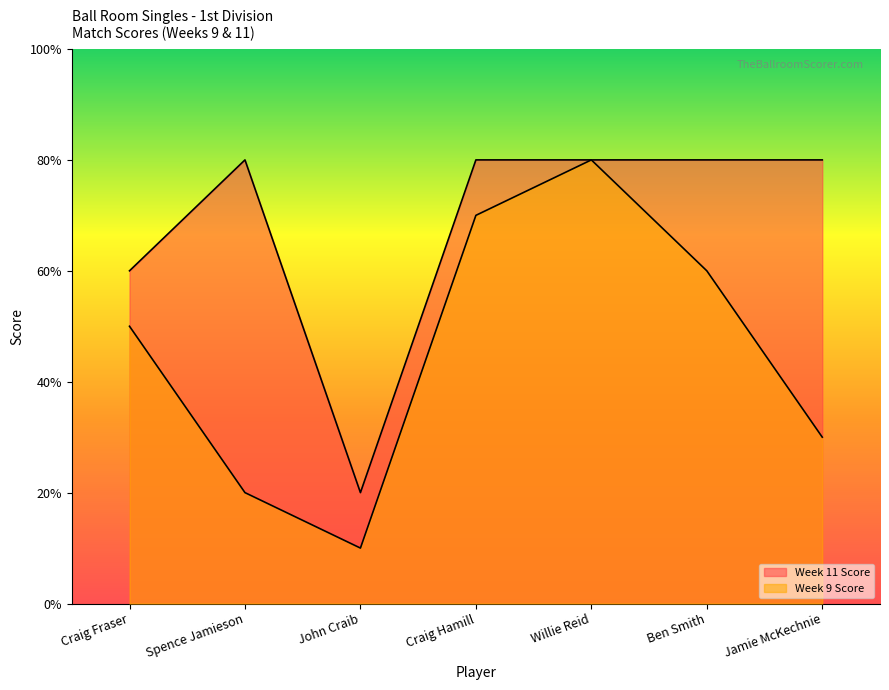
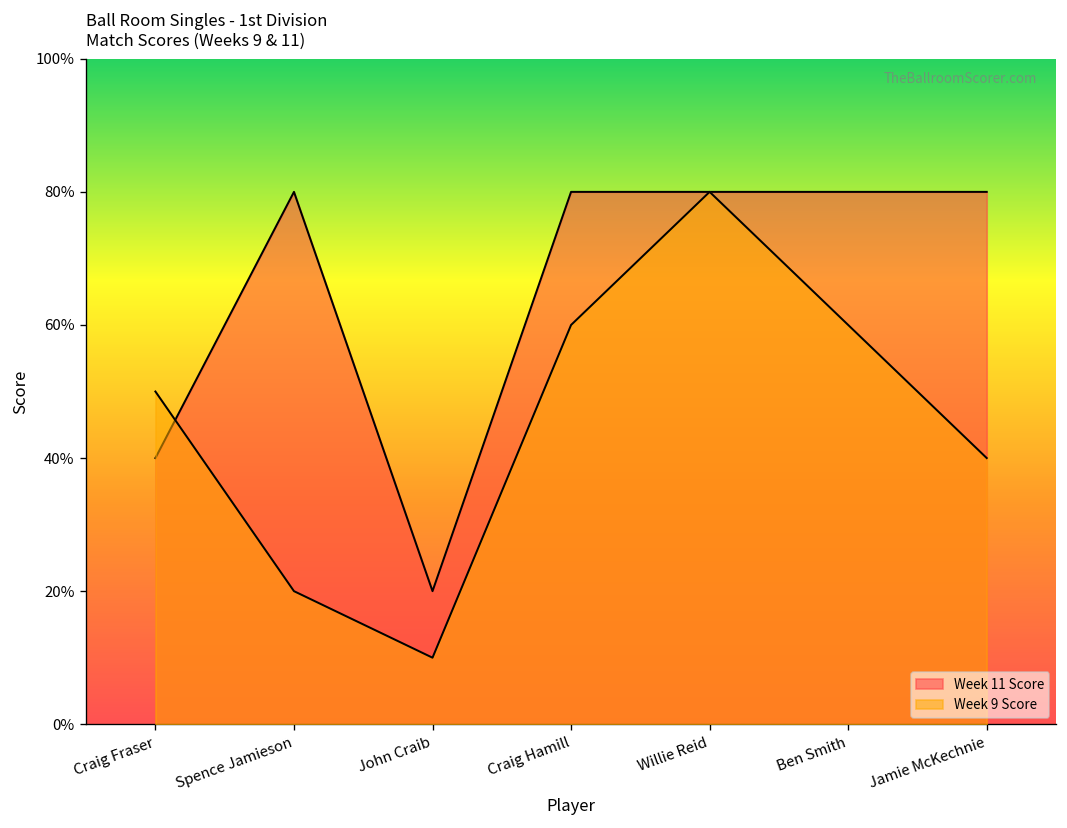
Week 11 Score, Craig Fraser: 60% -> 40%
Week 9 Score, Craig Hamill: 70% -> 60%
Week 9 Score, Jamie McKechnie: 30% -> 40%
